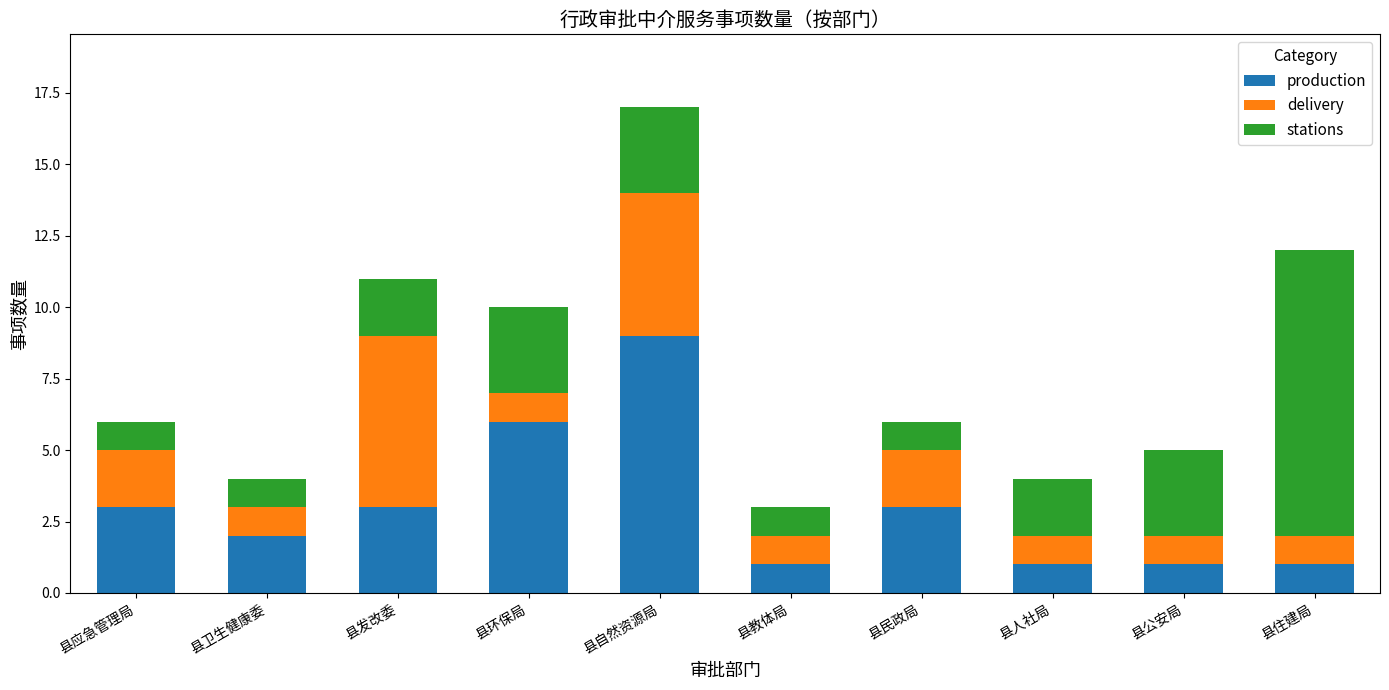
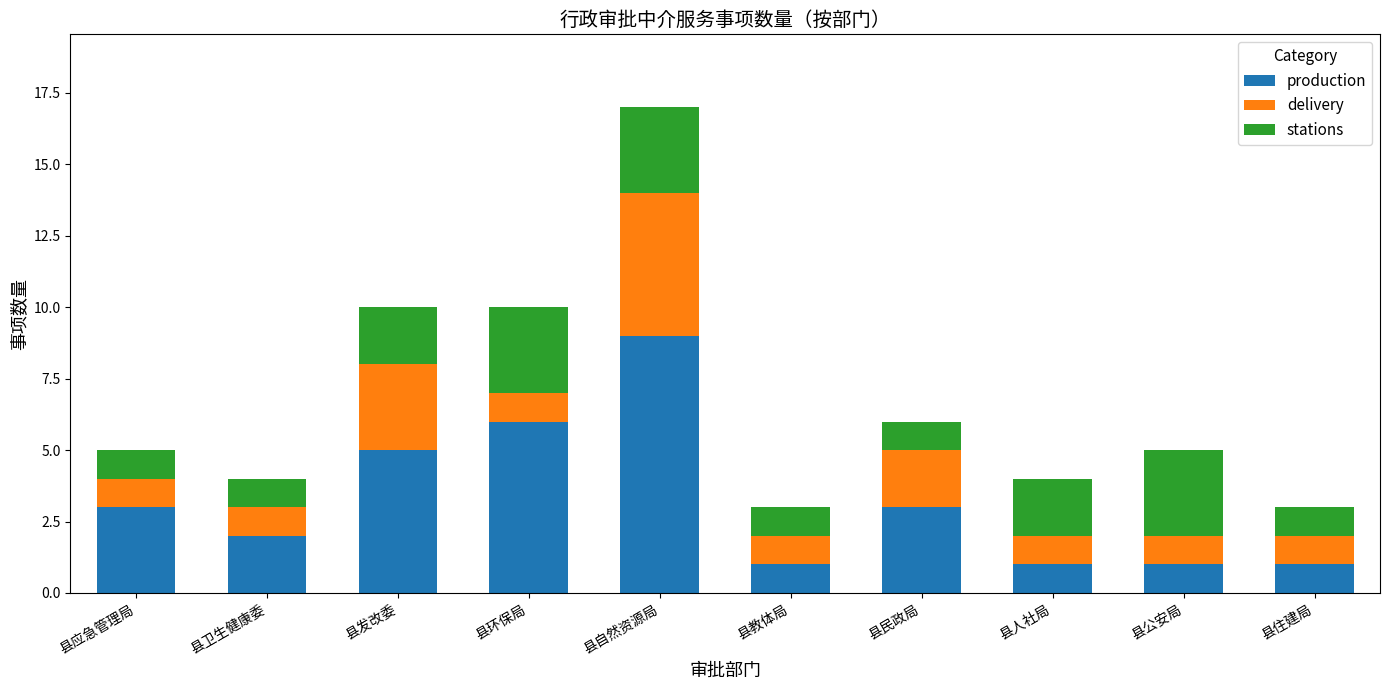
delivery, 县应急管理局: 2 -> 1
production, 县发改委: 3 -> 5
delivery, 县发改委: 6 -> 3
stations, 县住建局: 10 -> 1
